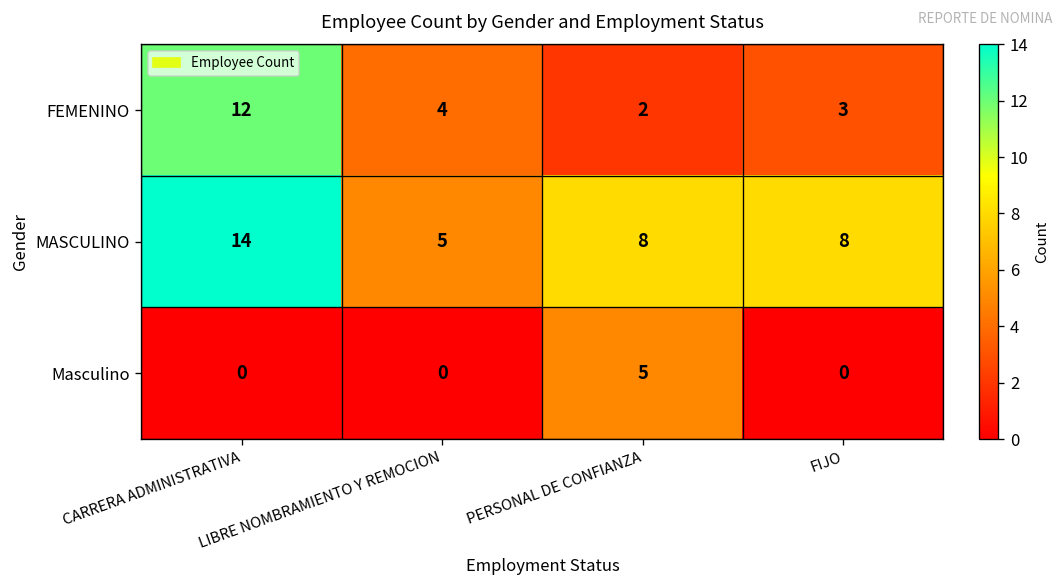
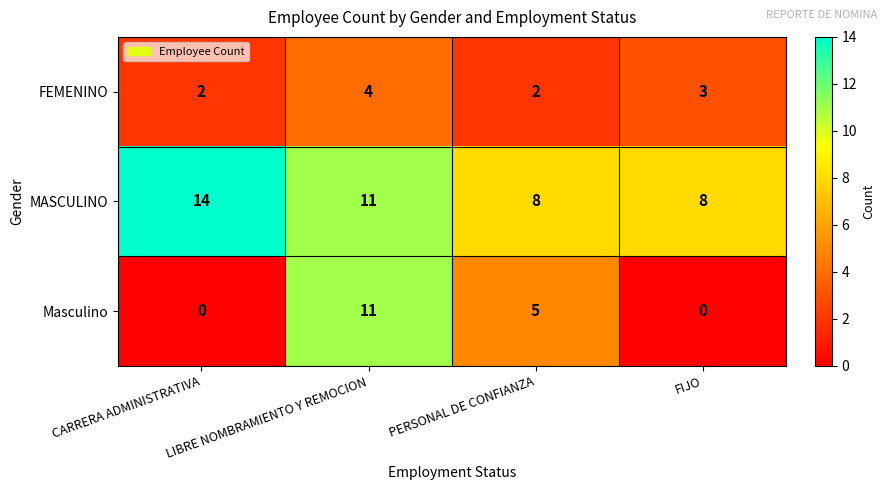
FEMENINO, CARRERA ADMINISTRATIVA: 12 -> 2
MASCULINO, LIBRE NOMBRAMIENTO Y REMOCION: 5 -> 11
Masculino, LIBRE NOMBRAMIENTO Y REMOCION: 0 -> 11
